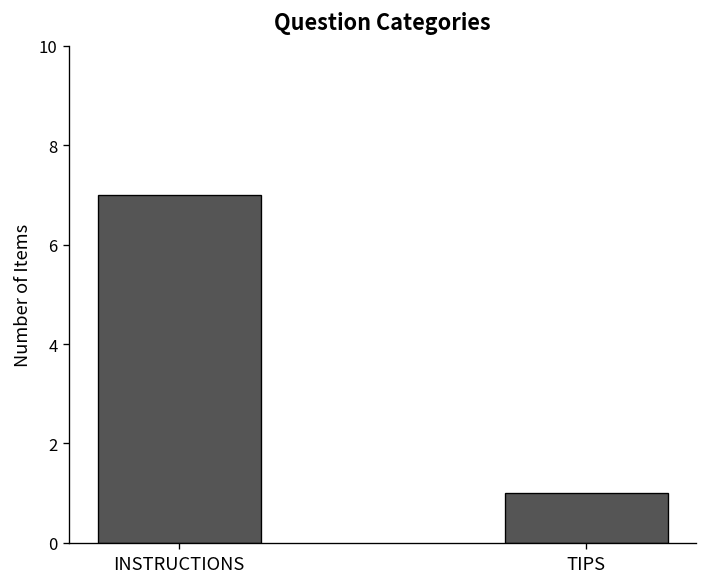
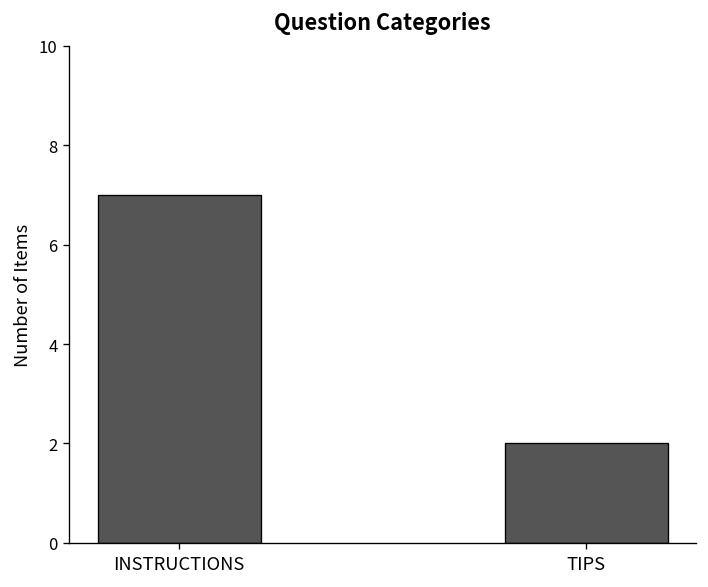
TIPS: 1 -> 2
